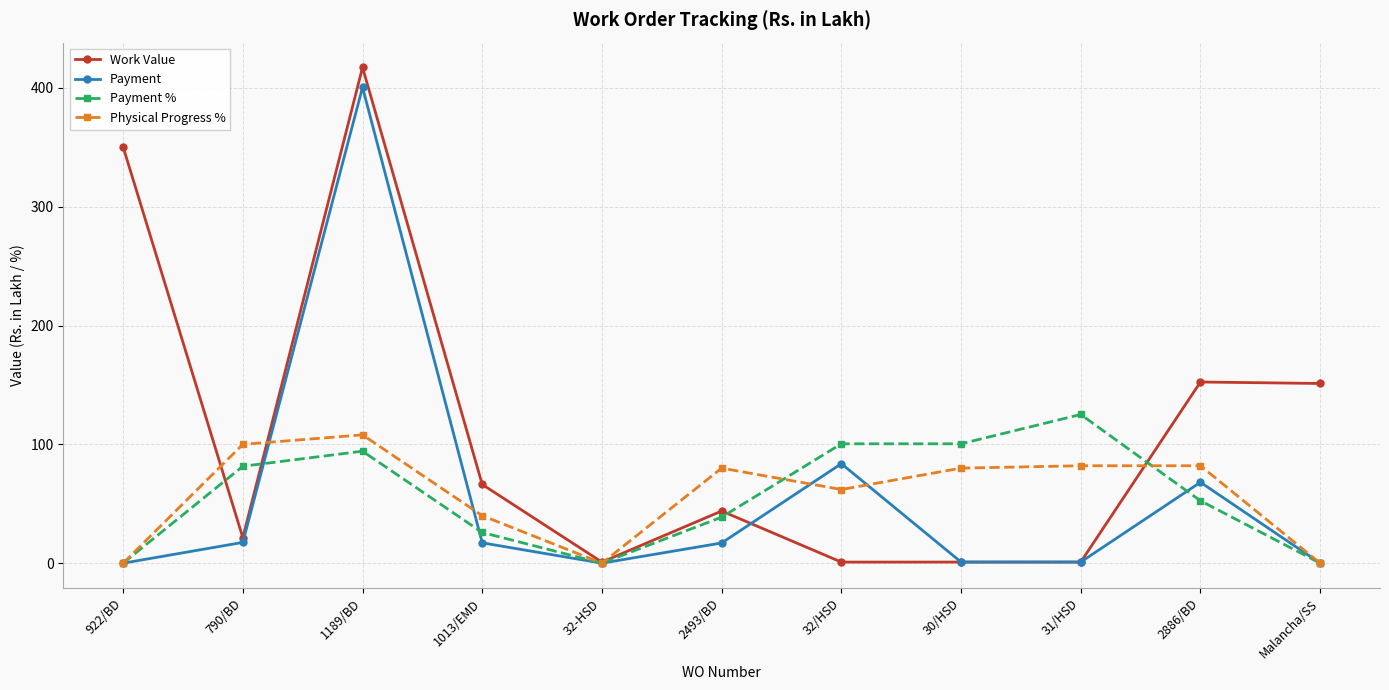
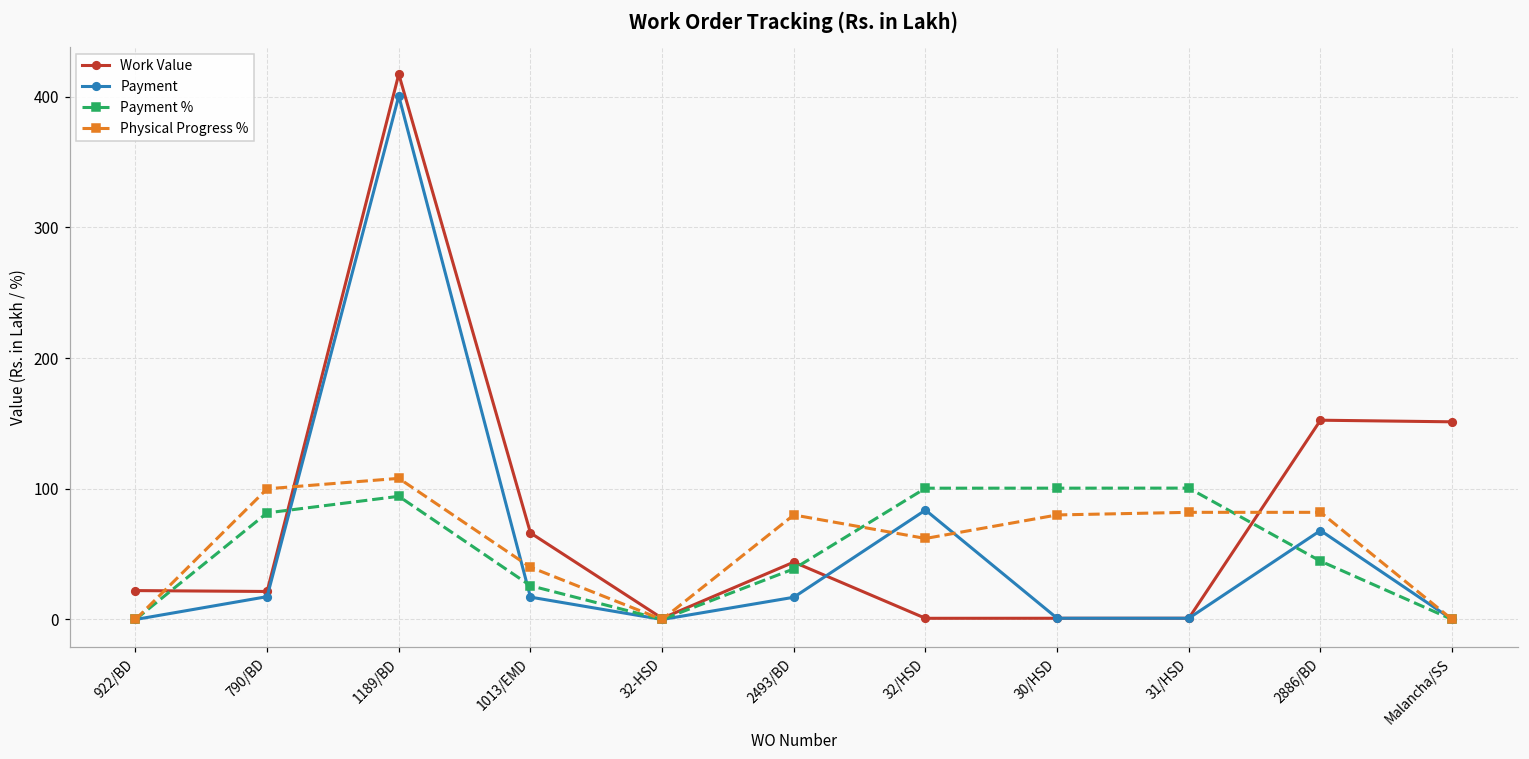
Work Value, 922/BD: 350 -> 22
Payment %, 31/HSD: 125 -> 101
Payment %, 2886/BD: 53 -> 45
